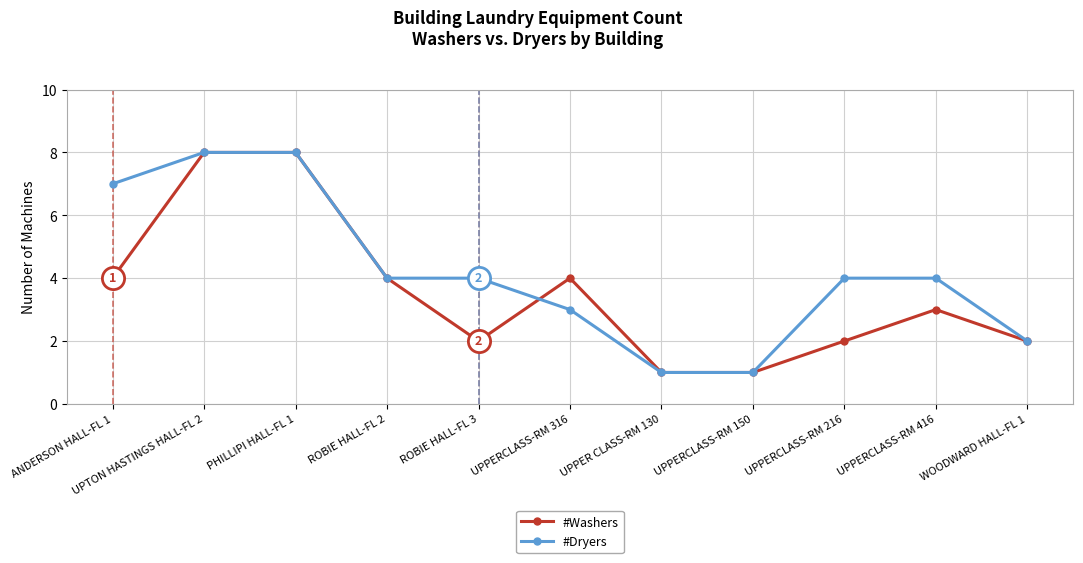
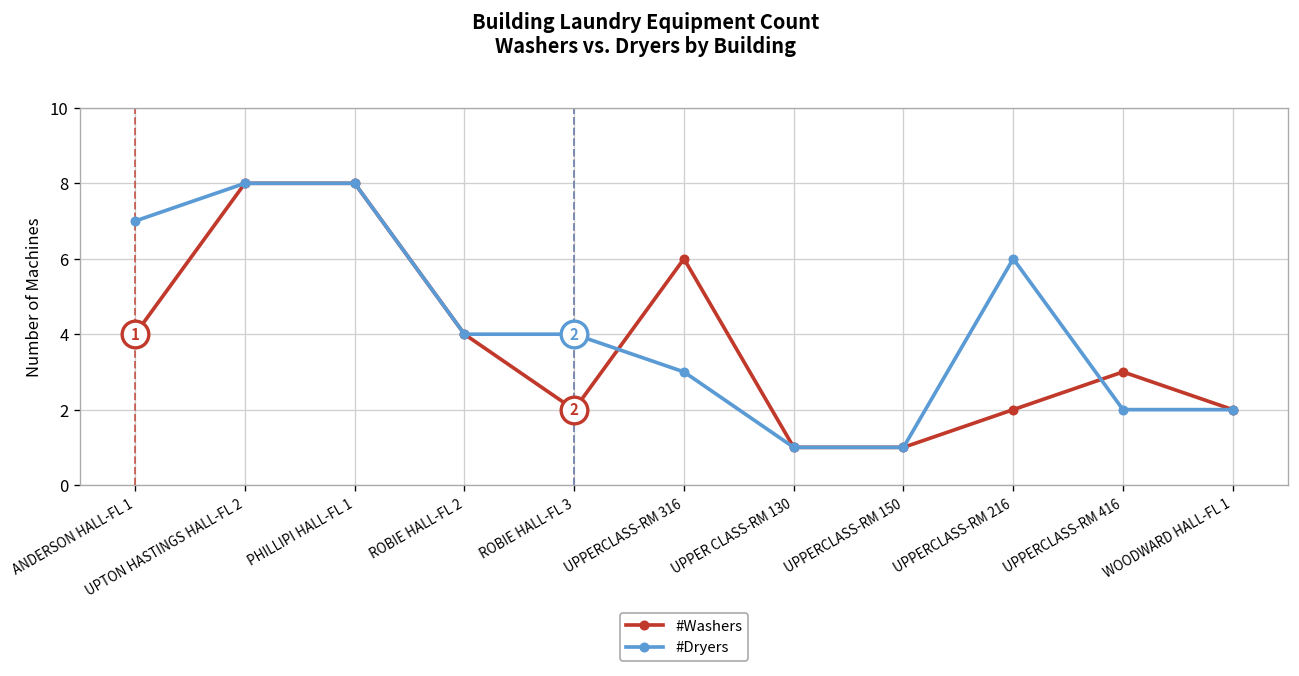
#Washers, UPPERCLASS-RM 316: 4 -> 6
#Dryers, UPPERCLASS-RM 216: 4 -> 6
#Dryers, UPPERCLASS-RM 416: 4 -> 2
